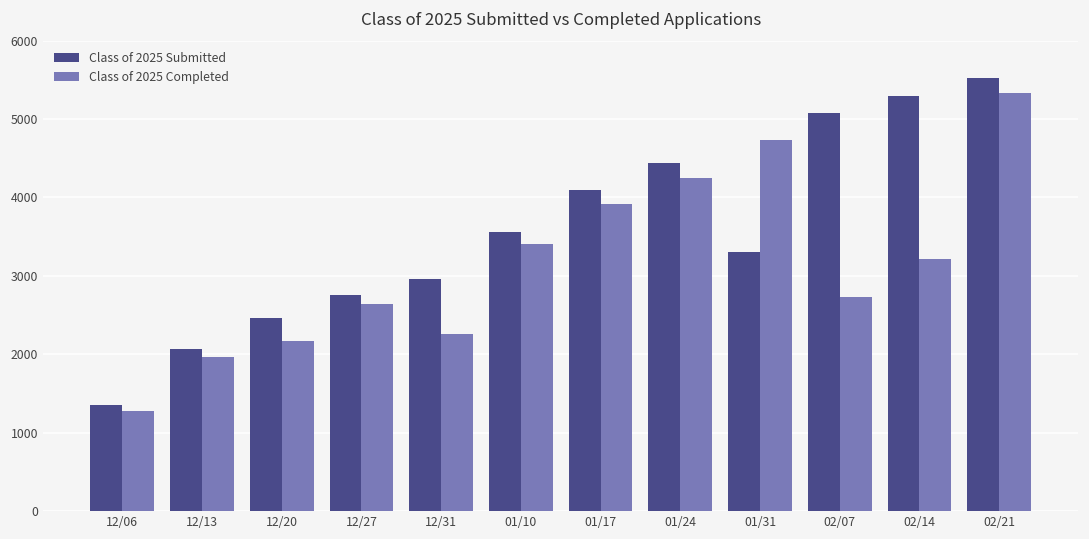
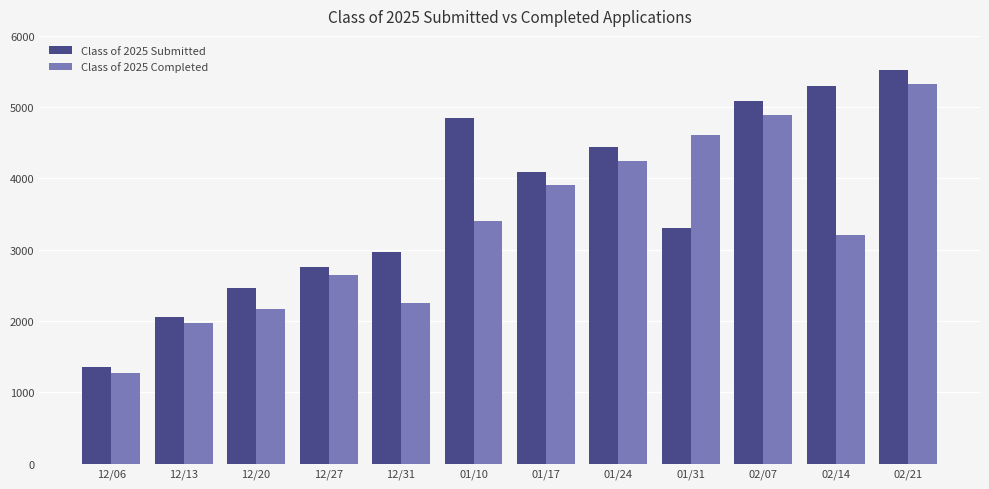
Class of 2025 Submitted, 01/10: 3600 -> 4900
Class of 2025 Completed, 01/31: 4700 -> 4600
Class of 2025 Completed, 02/07: 2700 -> 4900
